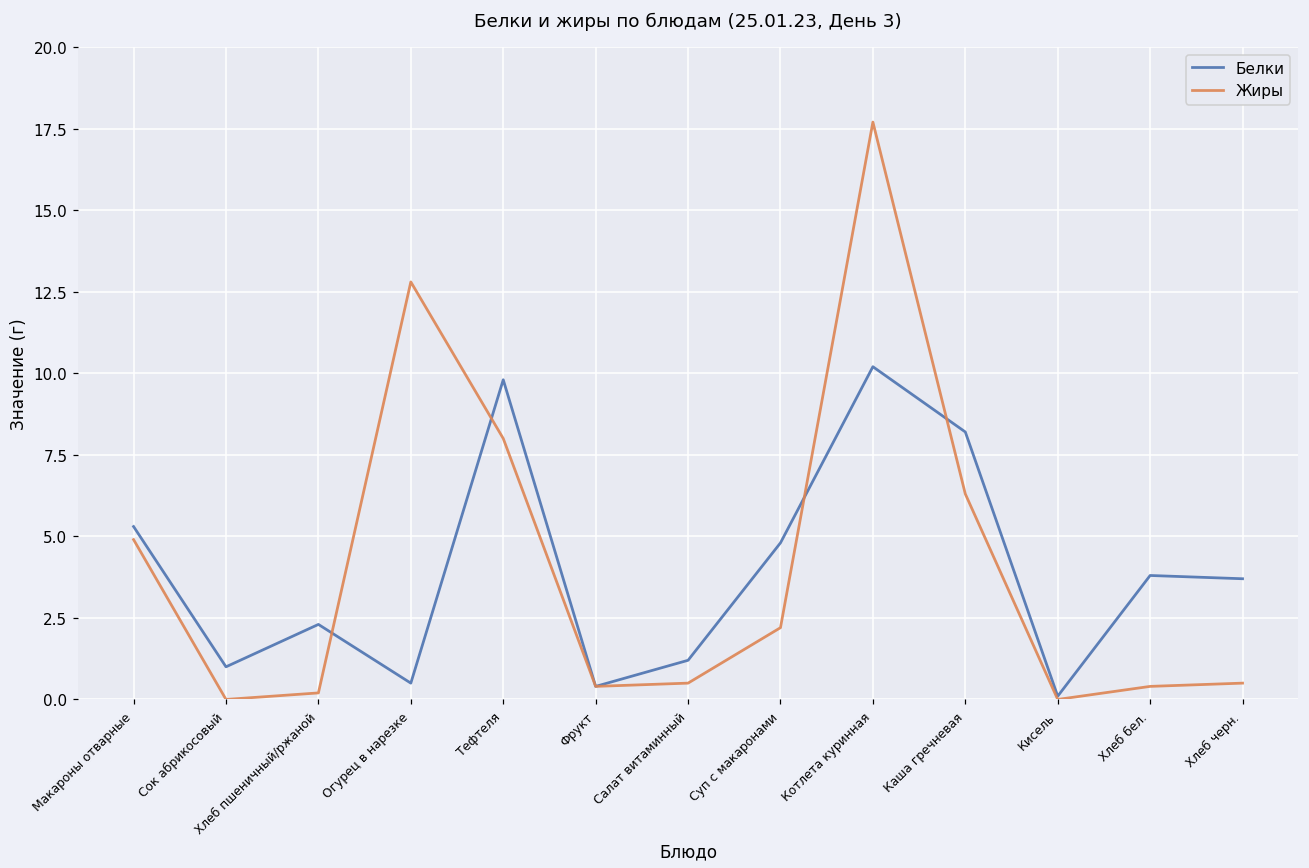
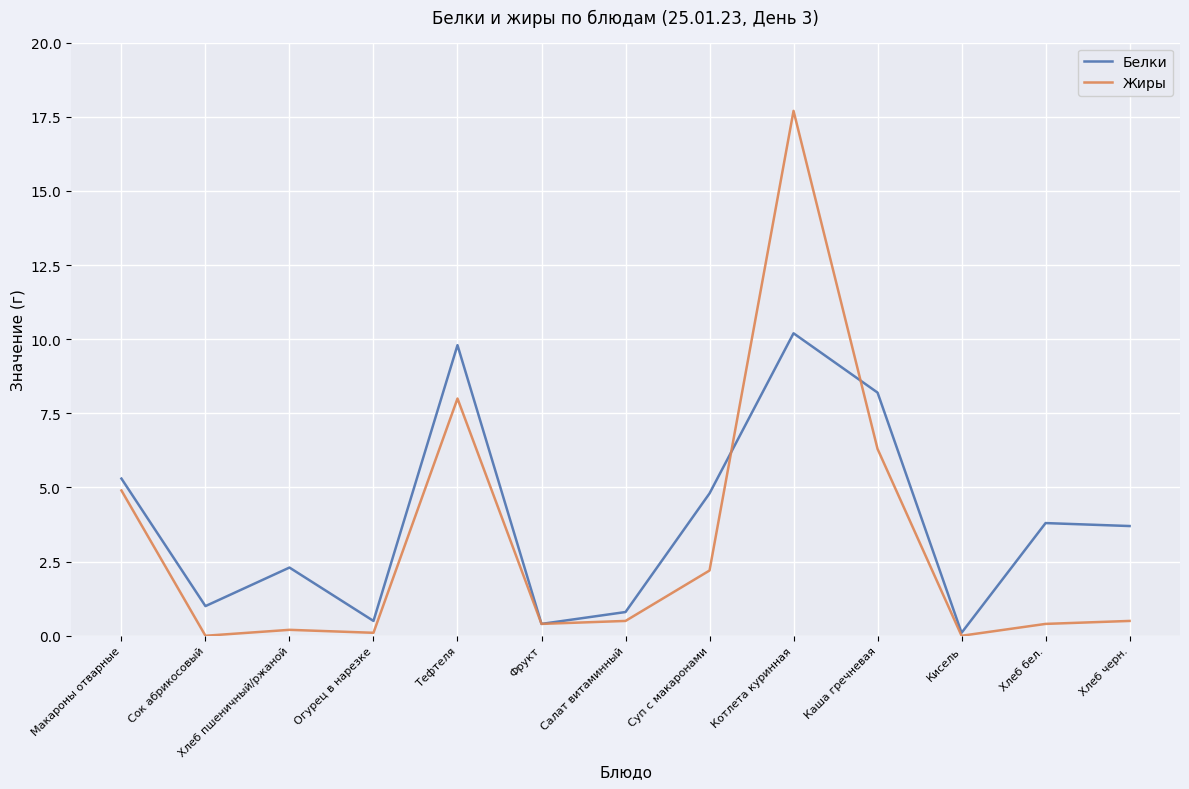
Жиры, Огурец в нарезке: 12.8 -> 0.1
Белки, Салат витаминный: 1.2 -> 0.8
